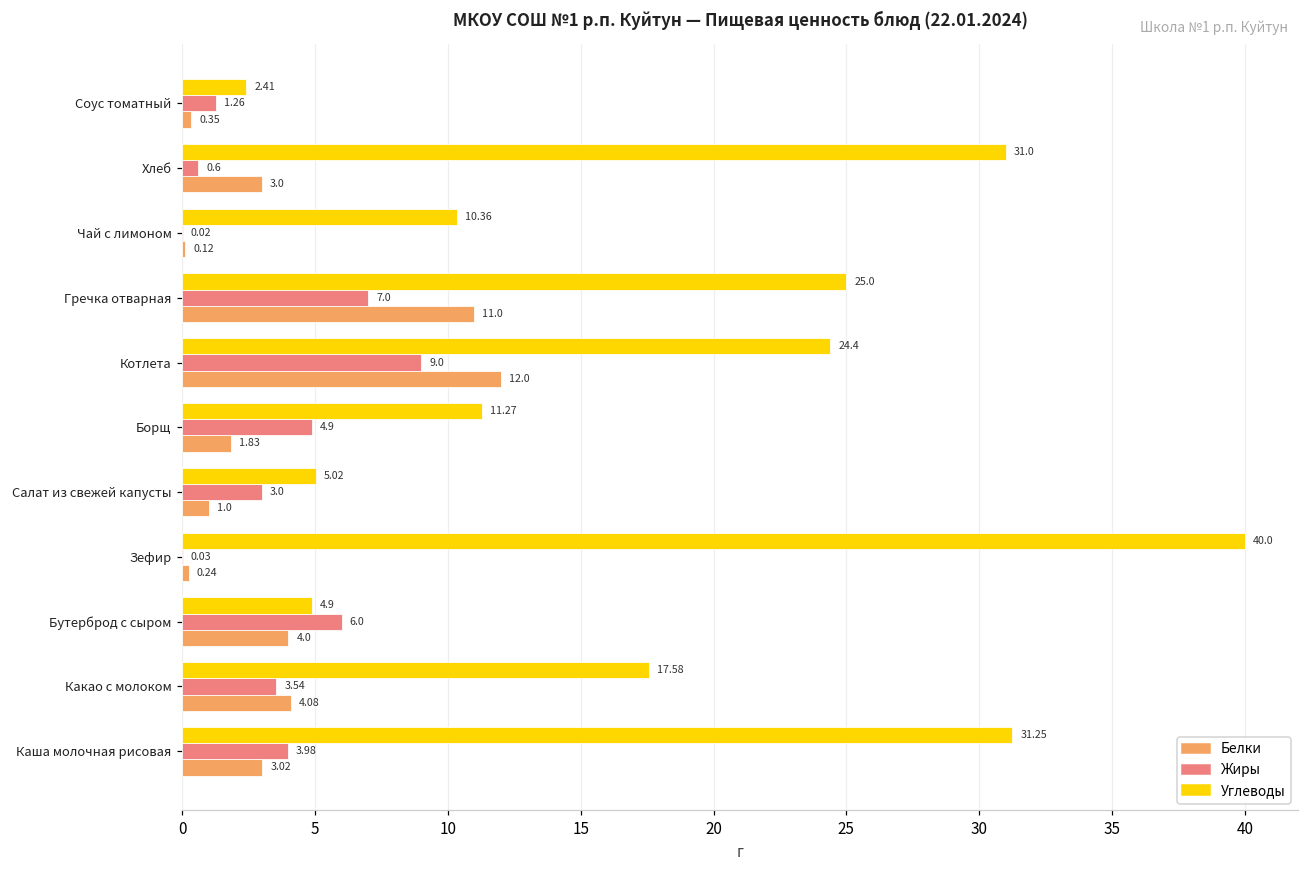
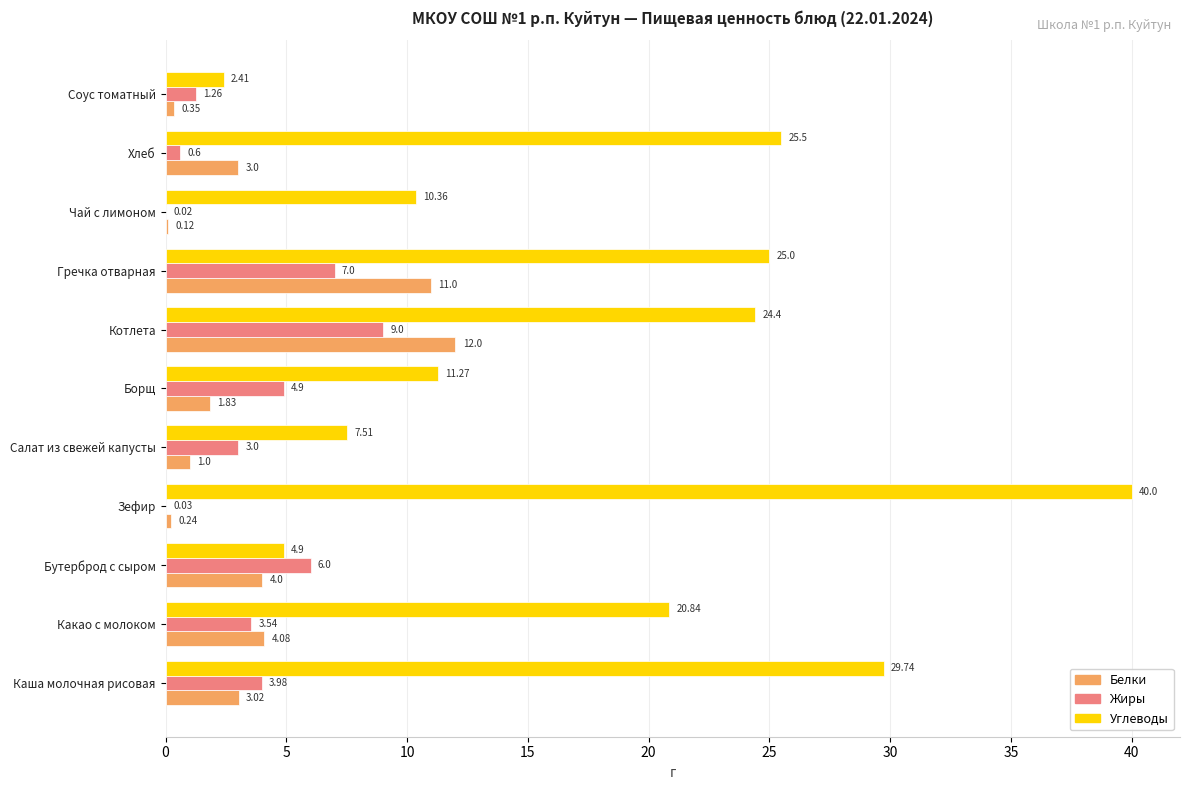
Углеводы, Хлеб: 31.0 -> 25.5
Углеводы, Салат из свежей капусты: 5.02 -> 7.51
Углеводы, Какао с молоком: 17.58 -> 20.84
Углеводы, Каша молочная рисовая: 31.25 -> 29.74
